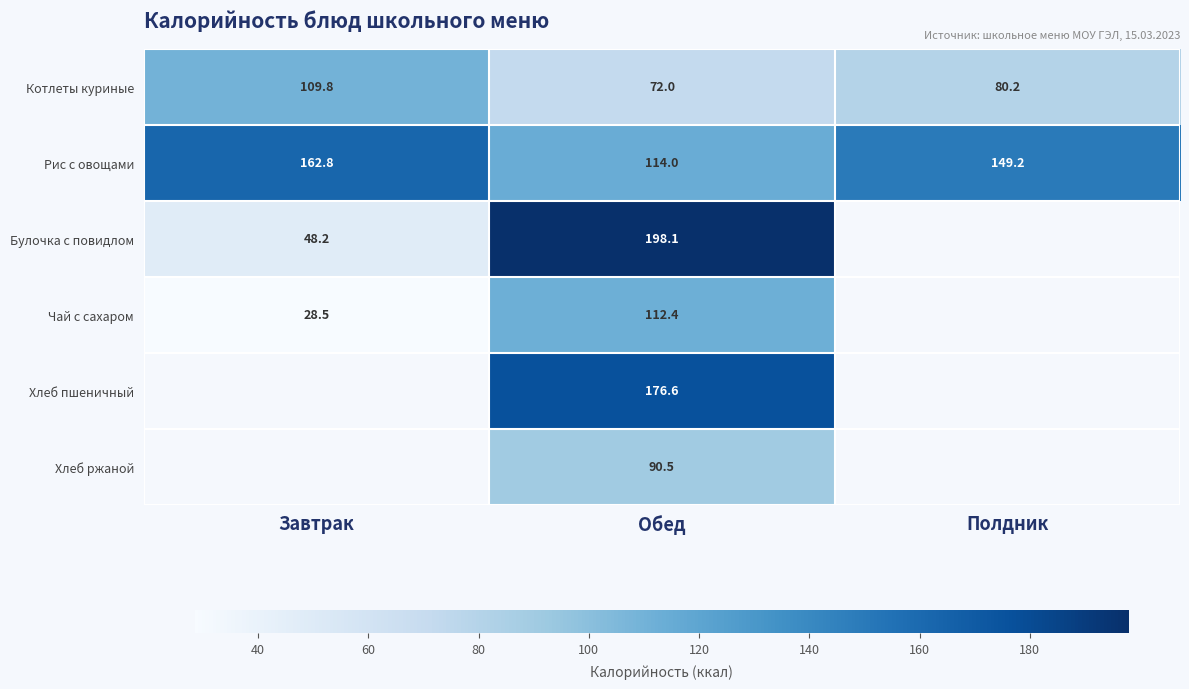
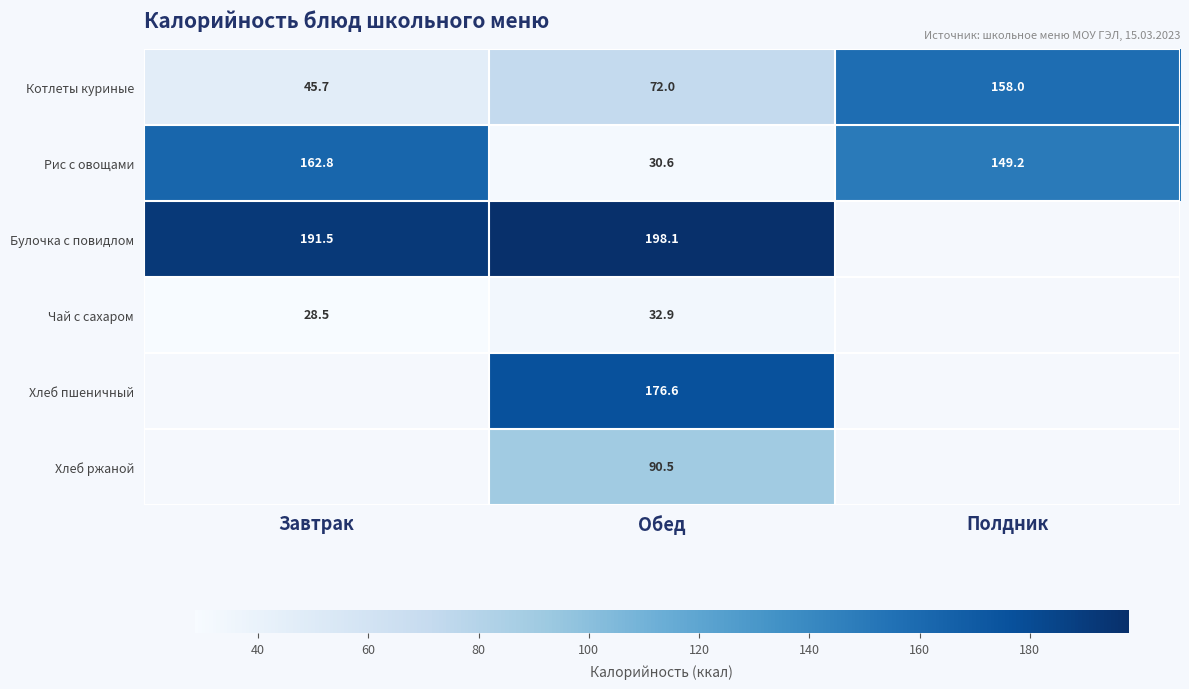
Котлеты куриные, Завтрак: 109.8 -> 45.7
Котлеты куриные, Полдник: 80.2 -> 158.0
Рис с овощами, Обед: 114.0 -> 30.6
Булочка с повидлом, Завтрак: 48.2 -> 191.5
Чай с сахаром, Обед: 112.4 -> 32.9
